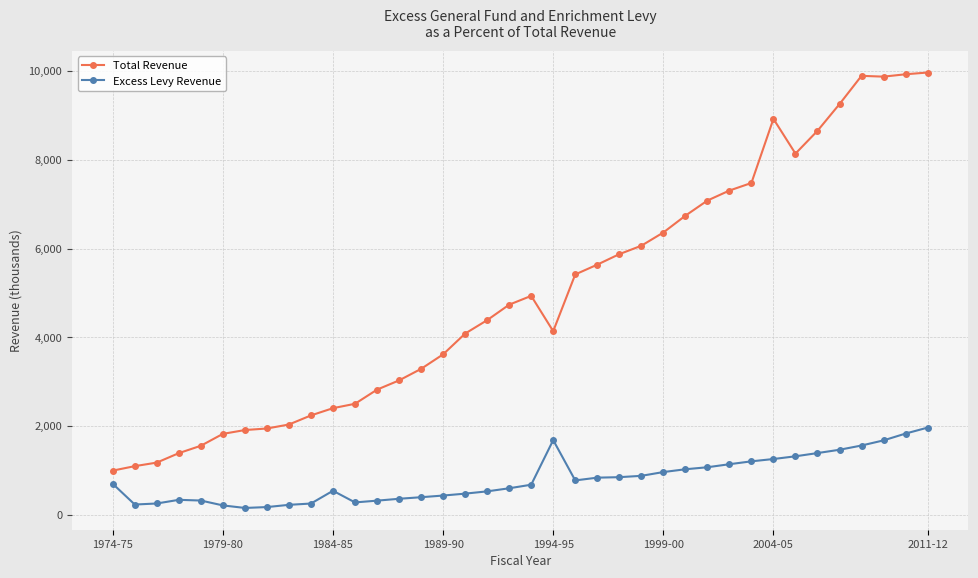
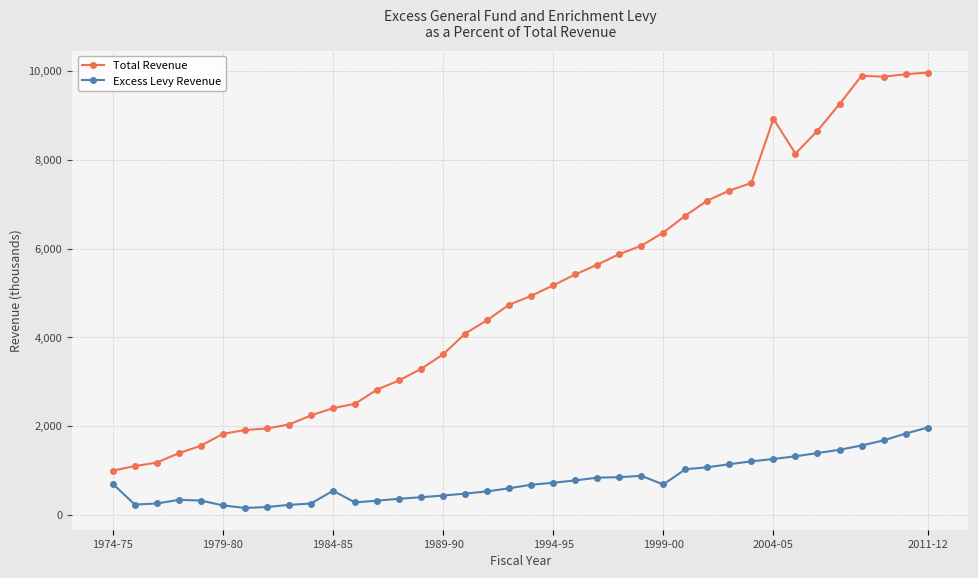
Total Revenue, 1994-95: 4,100 -> 5,200
Excess Levy Revenue, 1994-95: 1,700 -> 700
Excess Levy Revenue, 1999-00: 1,000 -> 700
